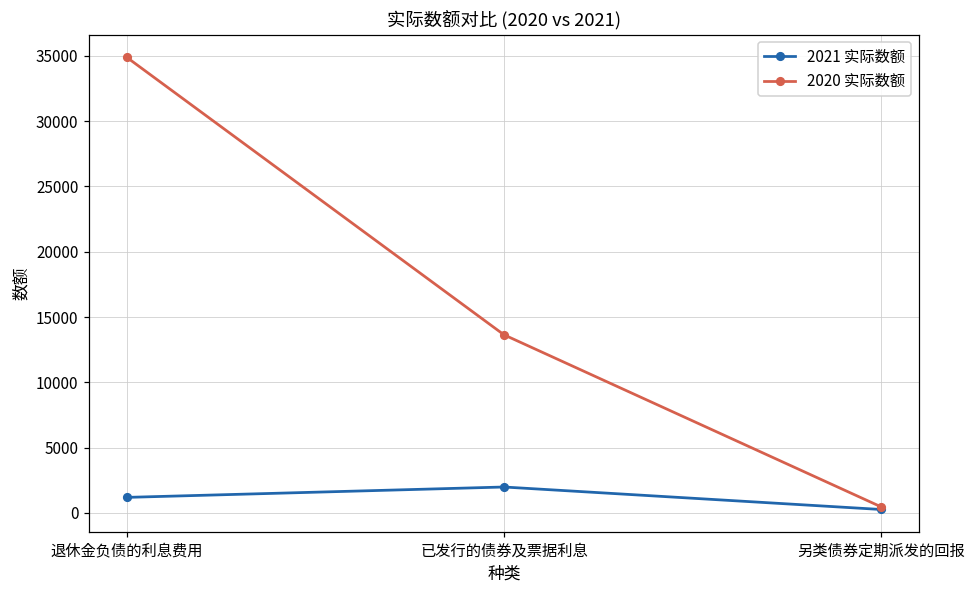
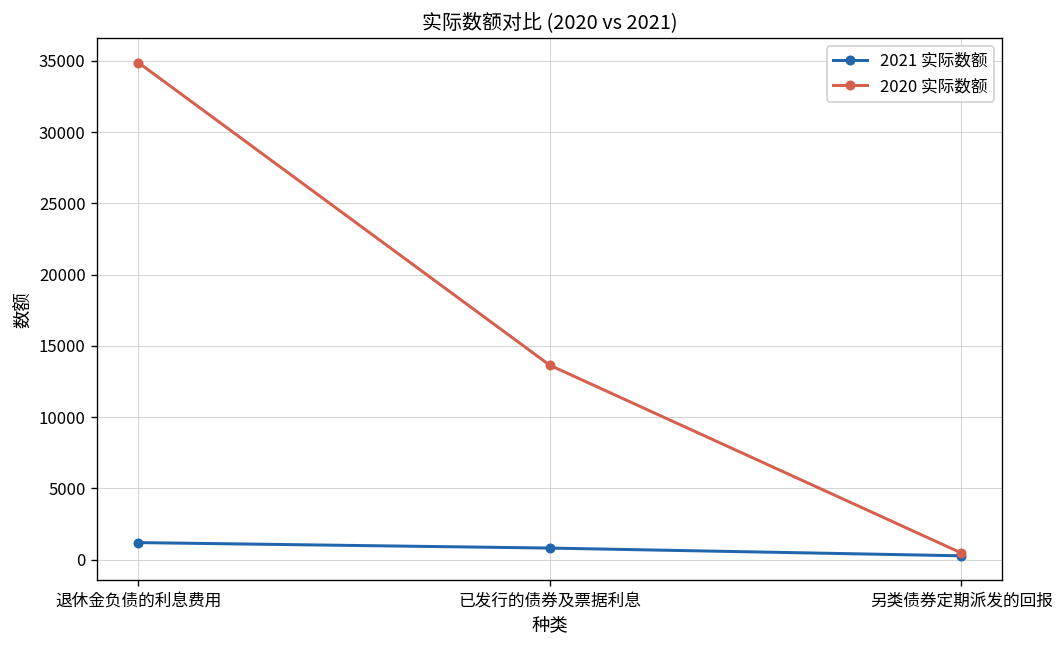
2021 实际数额, 已发行的债券及票据利息: 2000 -> 800
